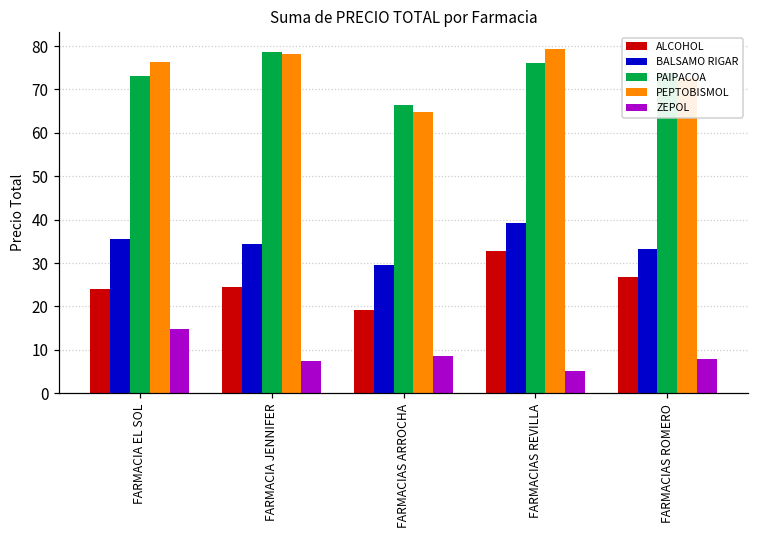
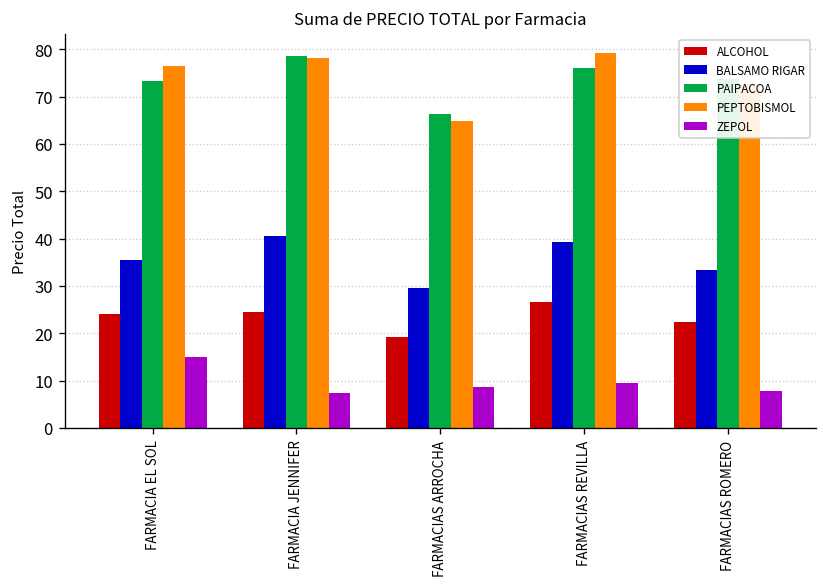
BALSAMO RIGAR, FARMACIA JENNIFER: 34 -> 41
ALCOHOL, FARMACIAS REVILLA: 33 -> 27
ZEPOL, FARMACIAS REVILLA: 5 -> 10
ALCOHOL, FARMACIAS ROMERO: 27 -> 22
